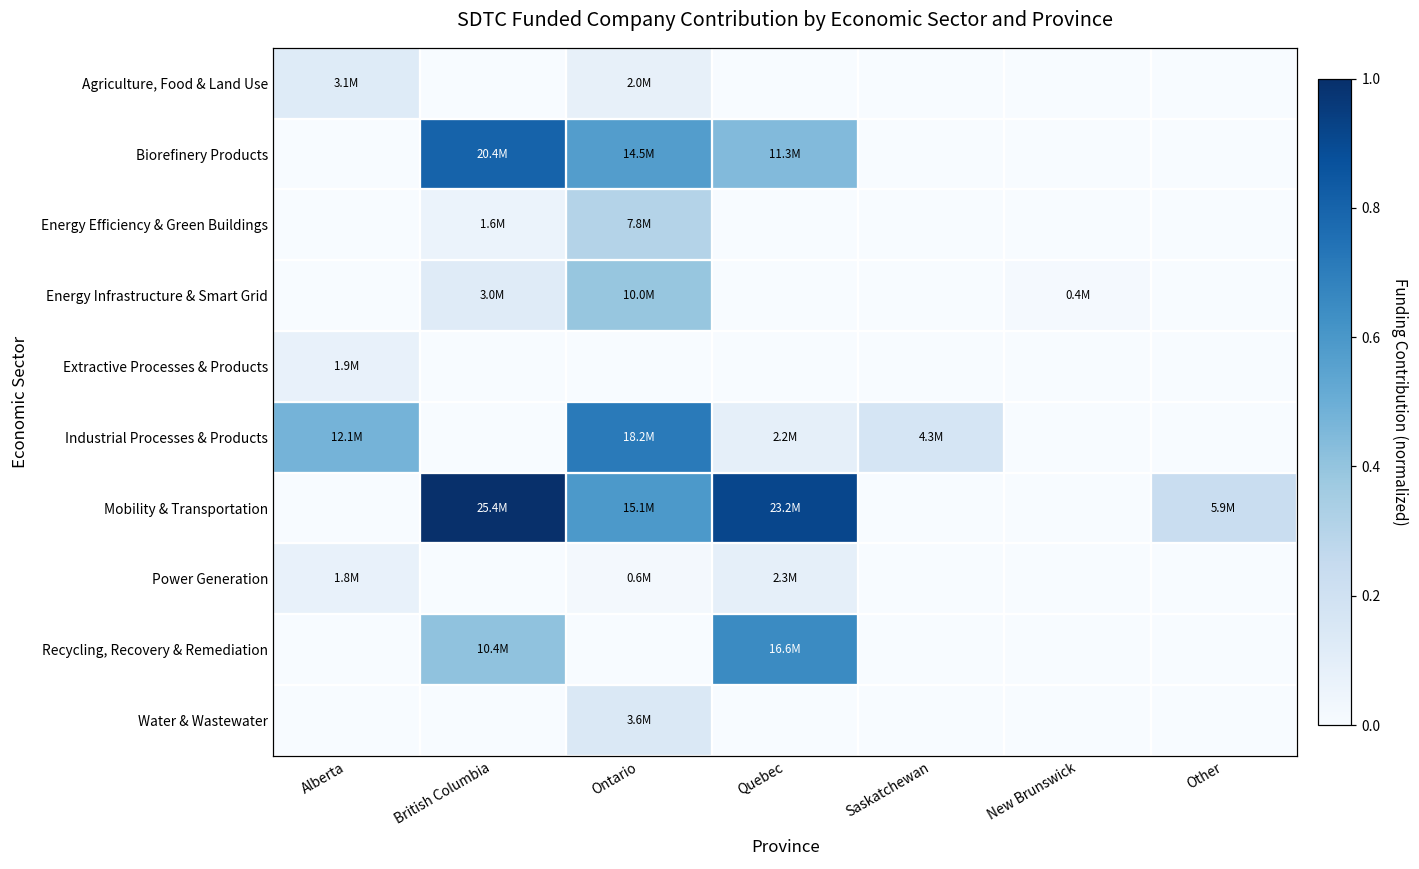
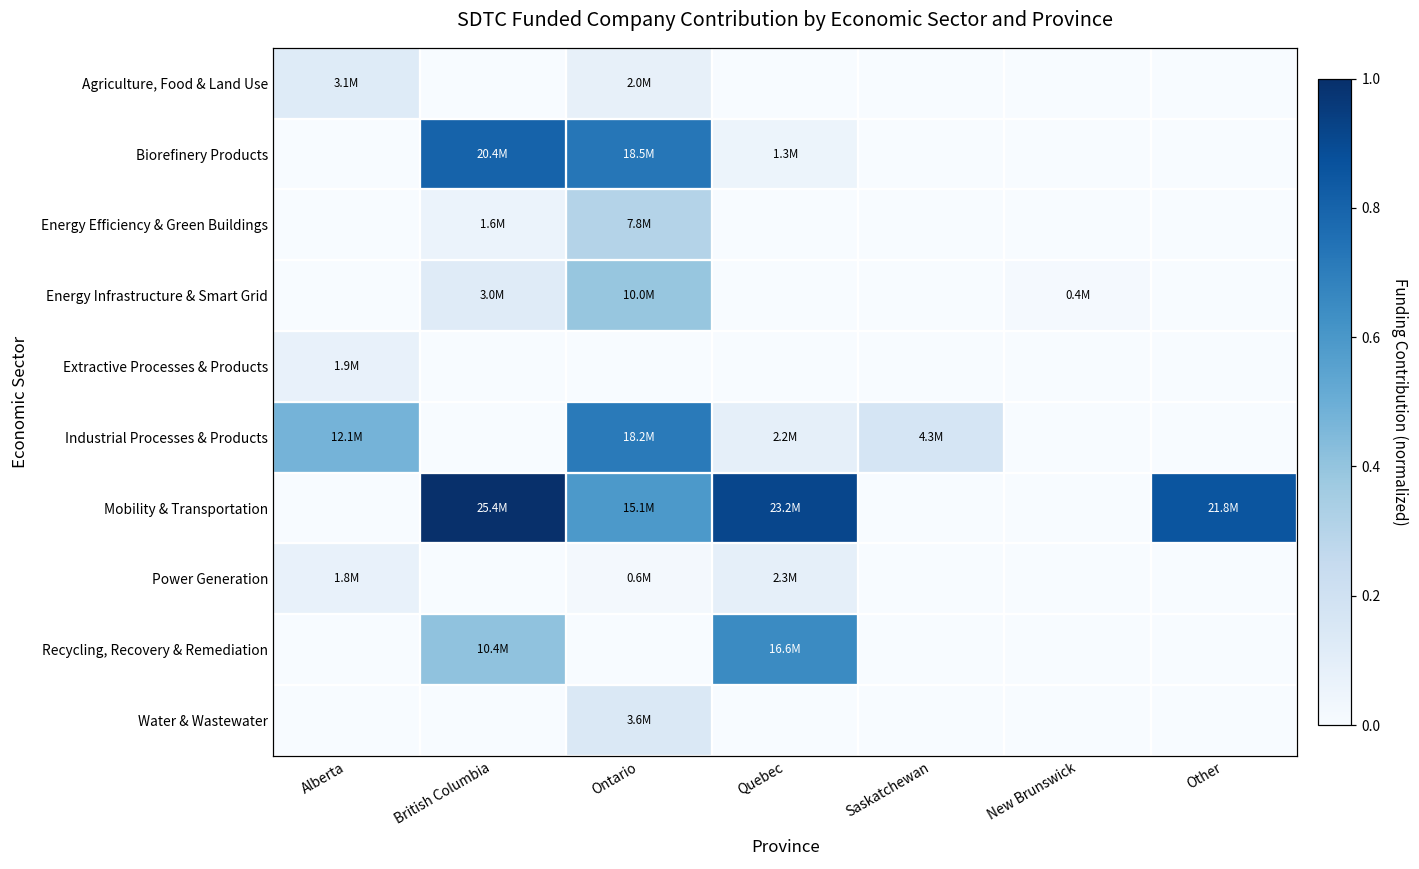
Biorefinery Products, Ontario: 14.5M -> 18.5M
Biorefinery Products, Quebec: 11.3M -> 1.3M
Mobility & Transportation, Other: 5.9M -> 21.8M
